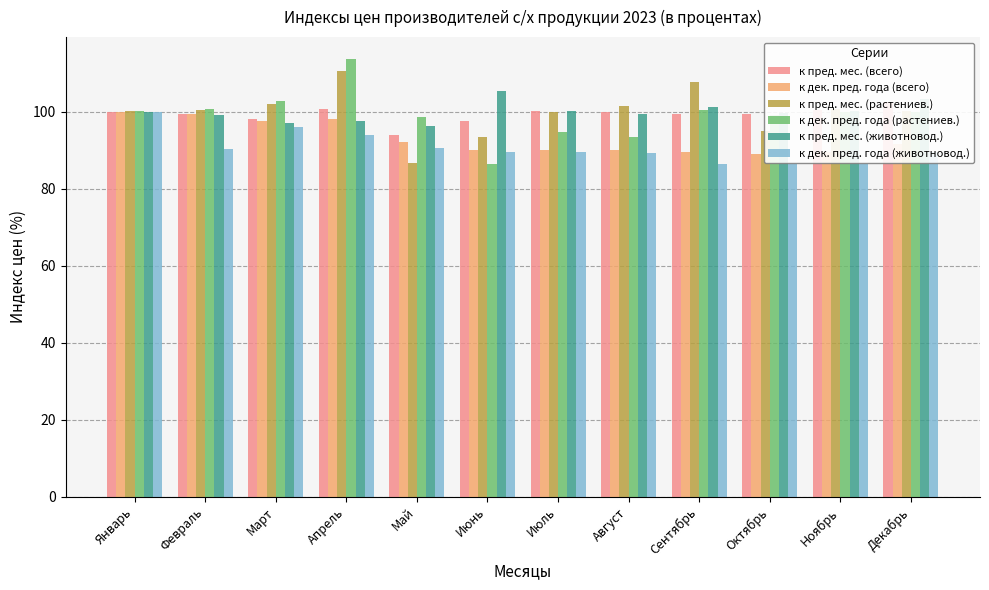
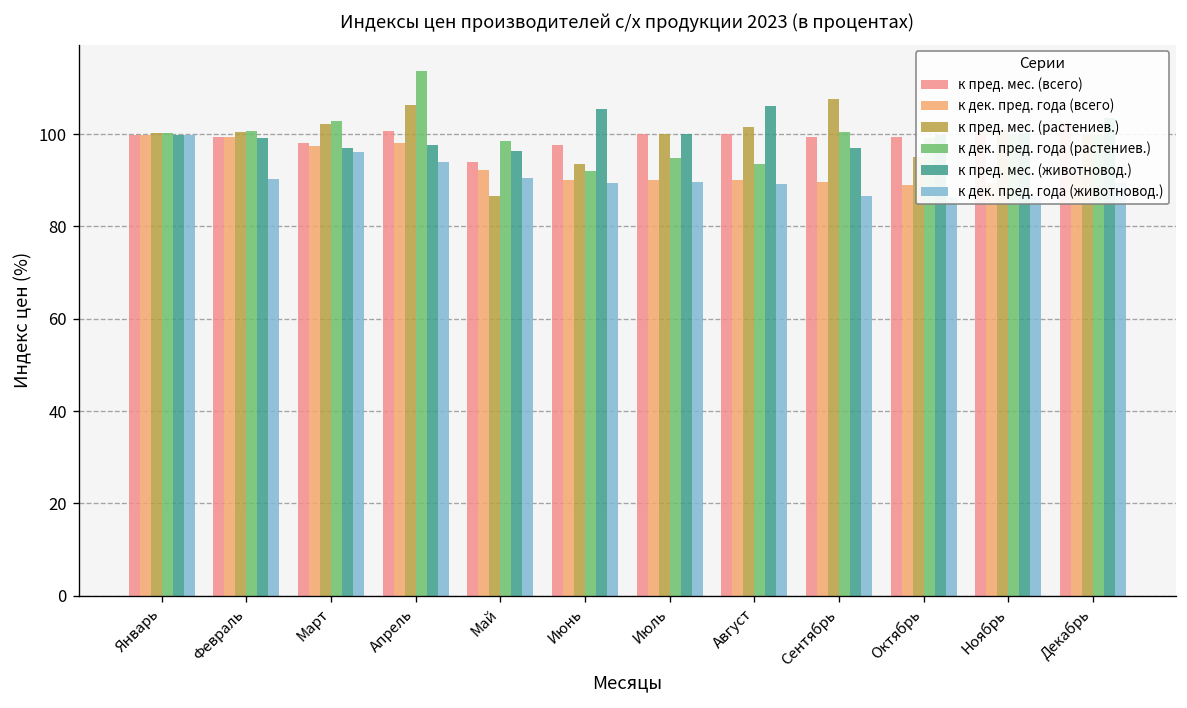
к пред. мес. (растениев.), Апрель: 111 -> 106
к дек. пред. года (растениев.), Июнь: 86 -> 92
к пред. мес. (животновод.), Август: 100 -> 106
к пред. мес. (животновод.), Сентябрь: 101 -> 97
